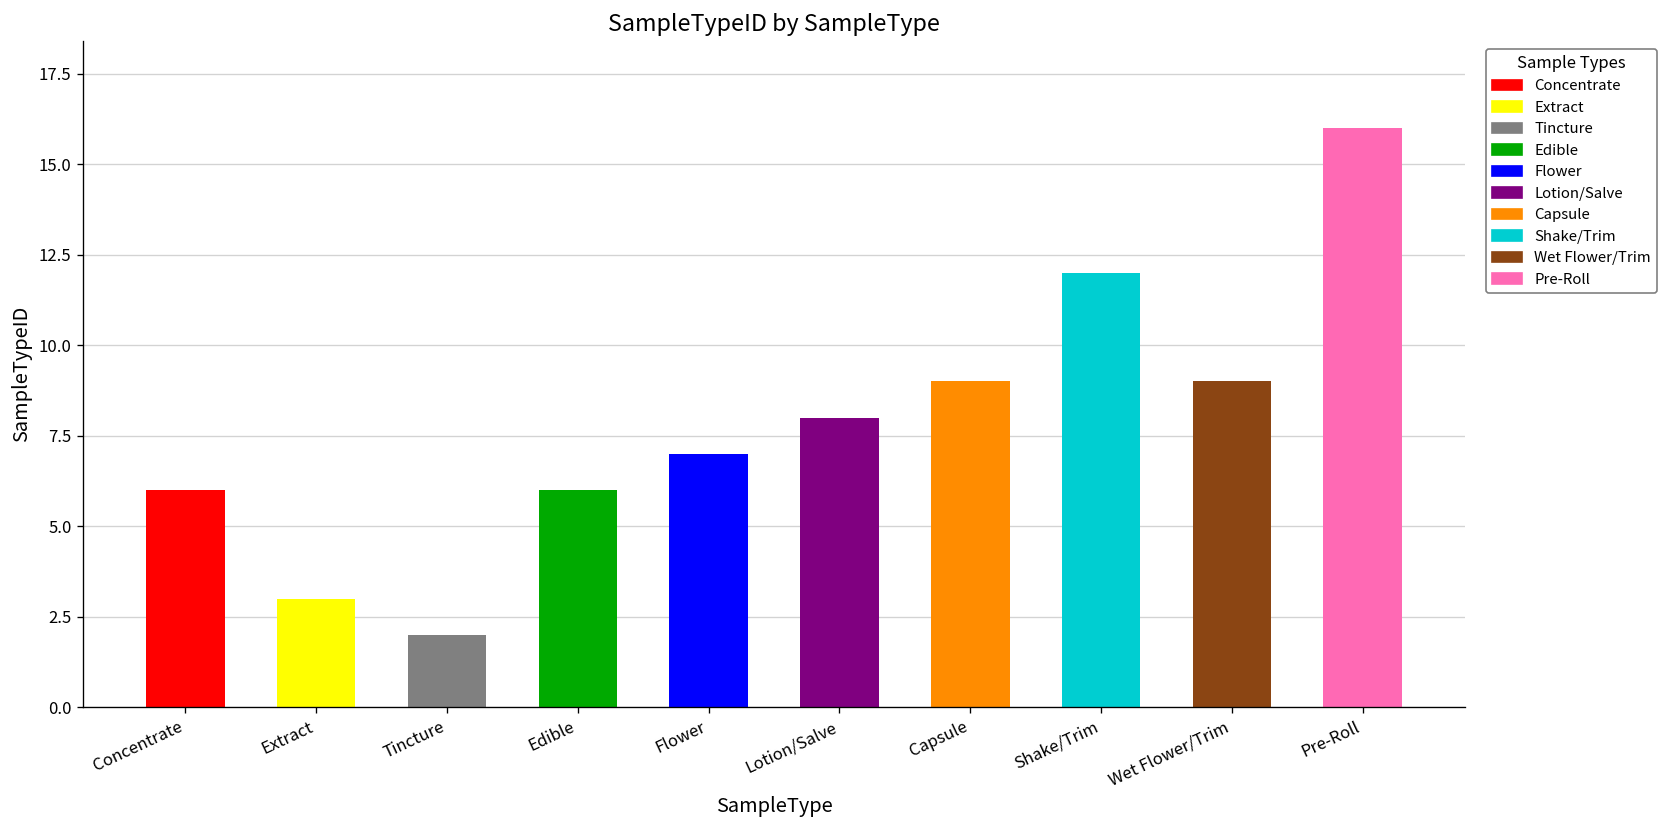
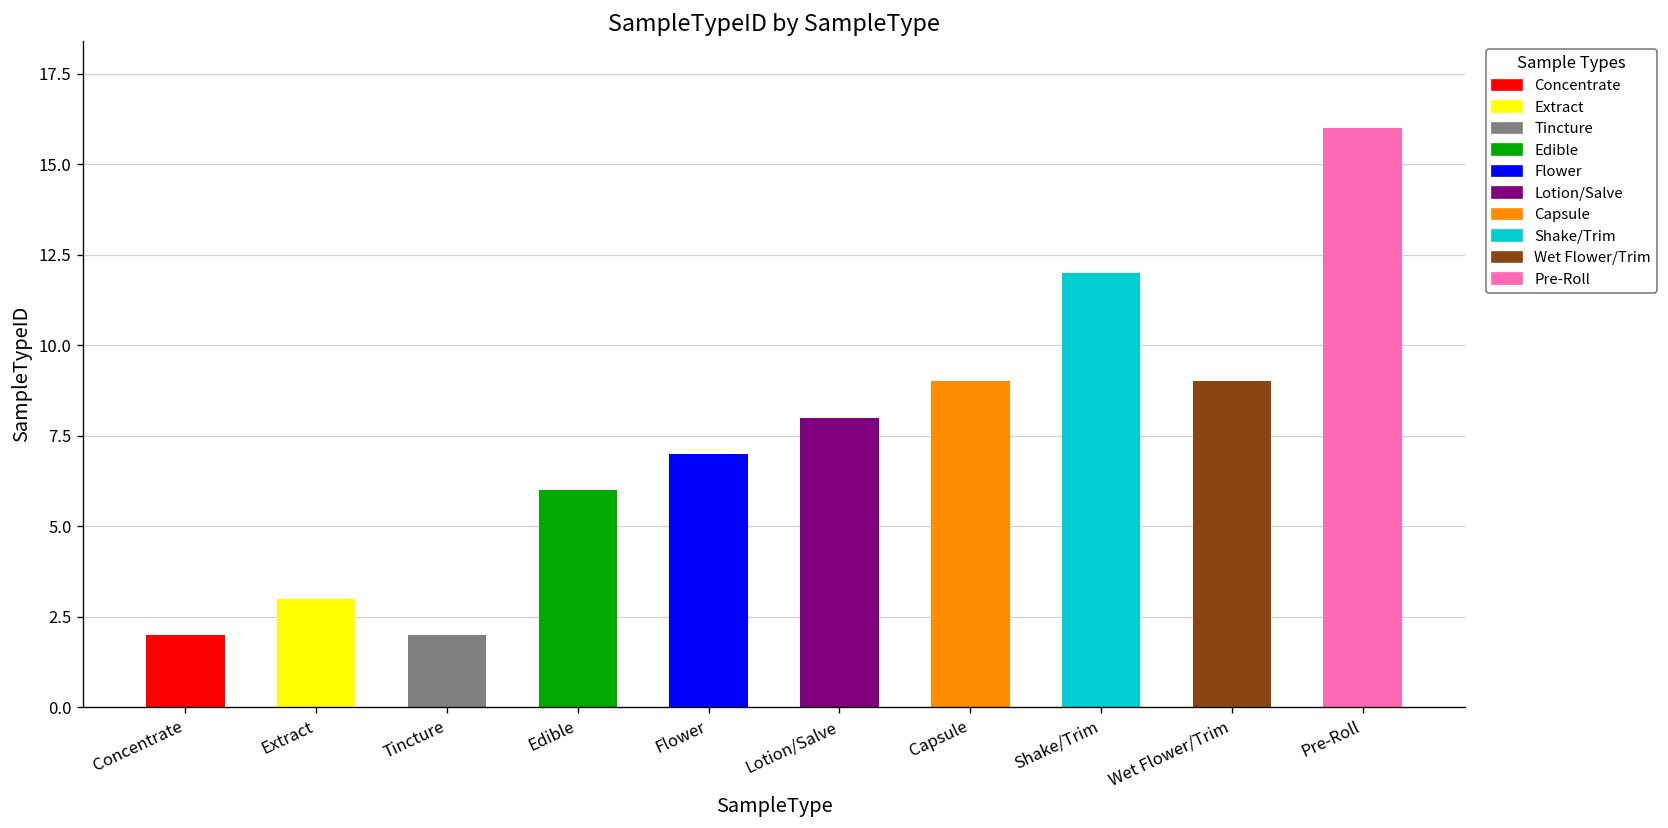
Concentrate: 6 -> 2
